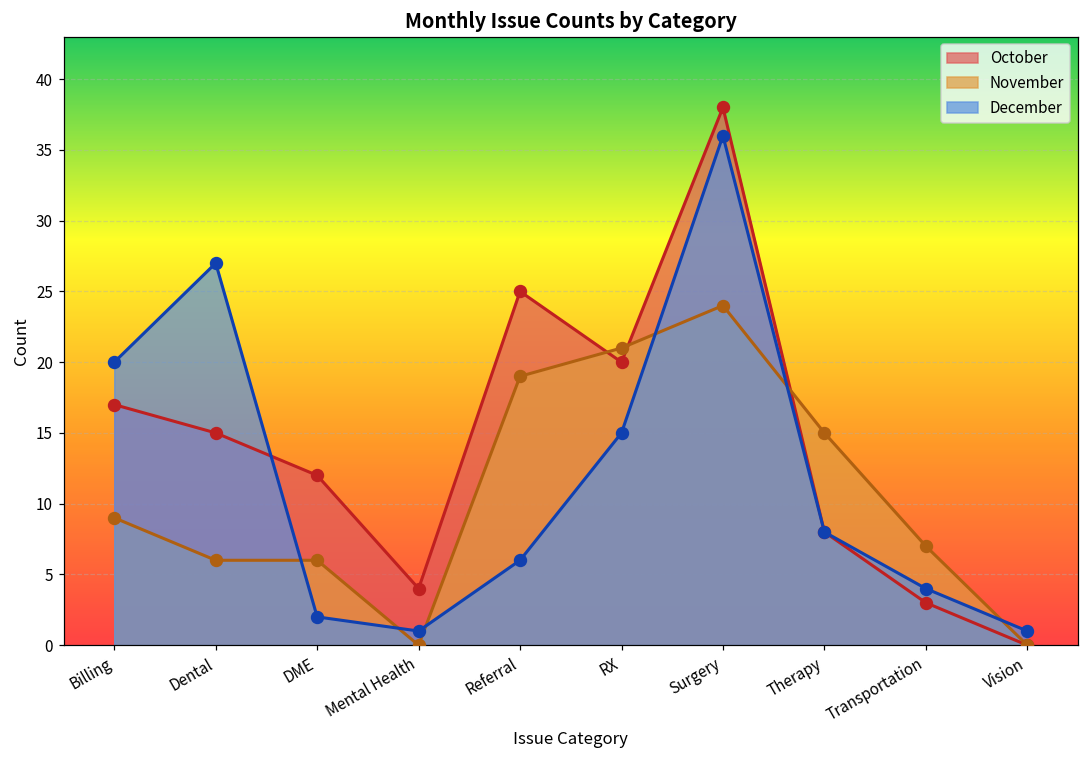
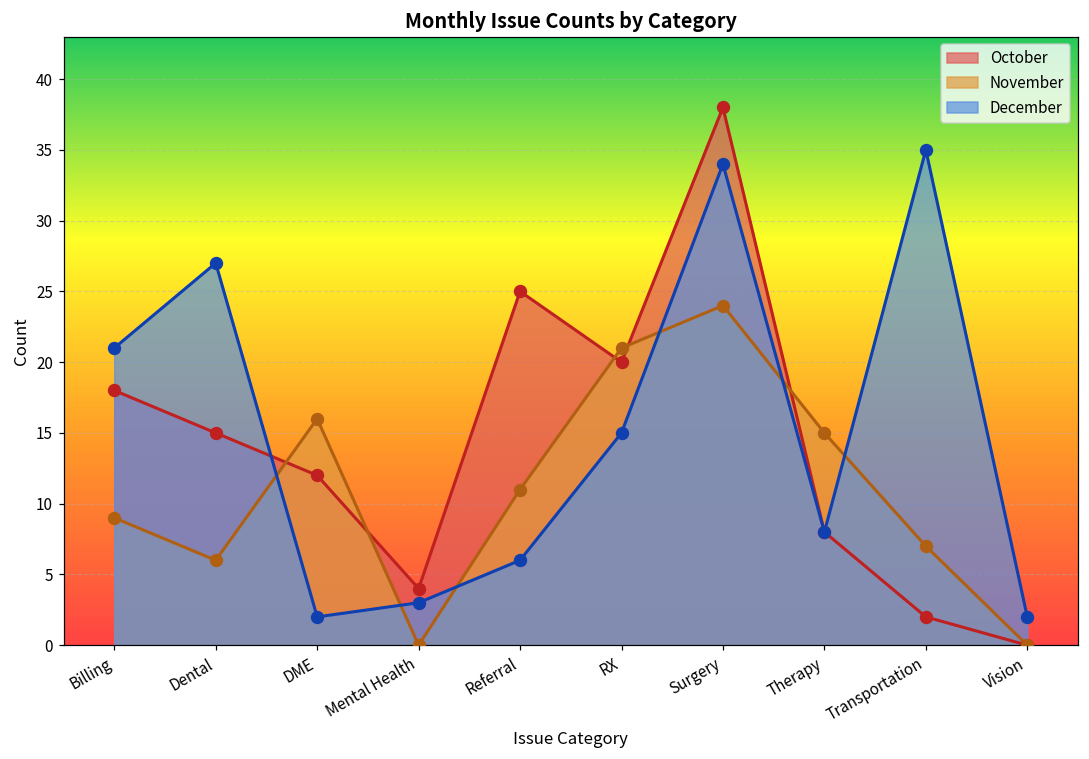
October, Billing: 17 -> 18
December, Billing: 20 -> 21
November, DME: 6 -> 16
December, Mental Health: 1 -> 3
November, Referral: 19 -> 11
December, Surgery: 36 -> 34
October, Transportation: 3 -> 2
December, Transportation: 4 -> 35
December, Vision: 1 -> 2
